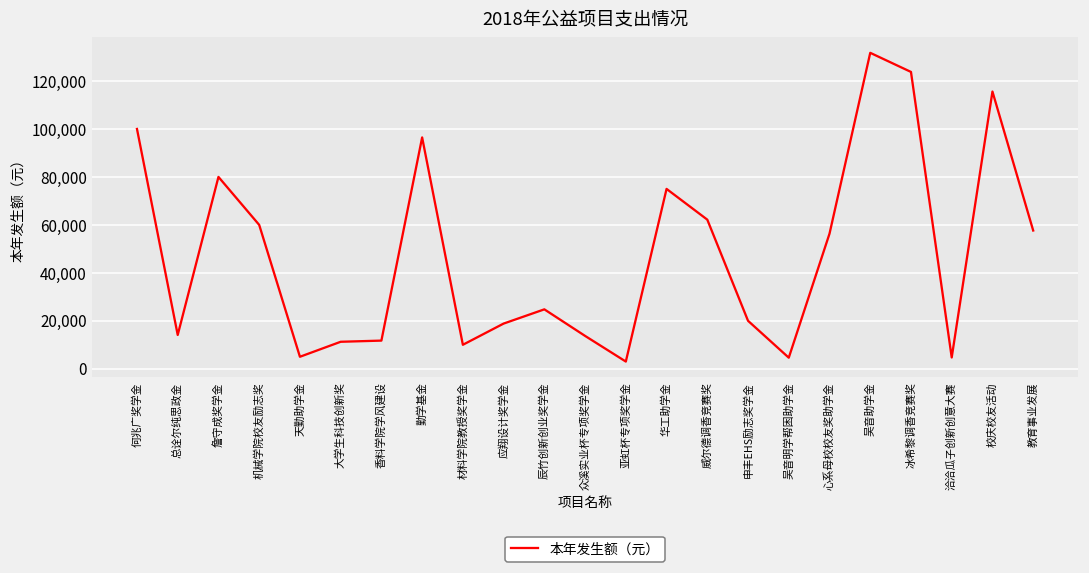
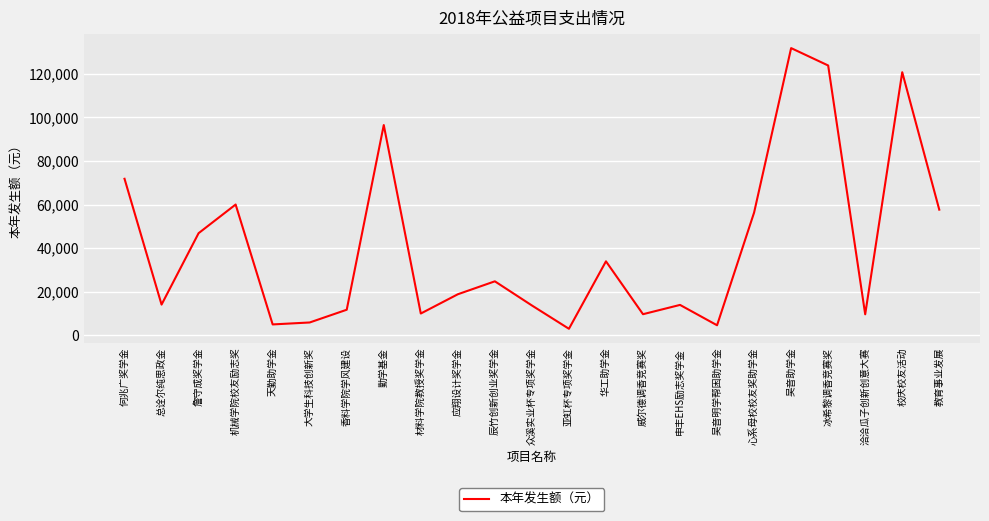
何兆广奖学金: 100,000 -> 72,000
詹守成奖学金: 80,000 -> 47,000
大学生科技创新奖: 11,000 -> 6,000
华工助学金: 75,000 -> 34,000
威尔德调香竞赛奖: 62,000 -> 10,000
申丰EHS励志奖学金: 20,000 -> 14,000
洽洽瓜子创新创意大赛: 5,000 -> 10,000
校庆校友活动: 116,000 -> 121,000
